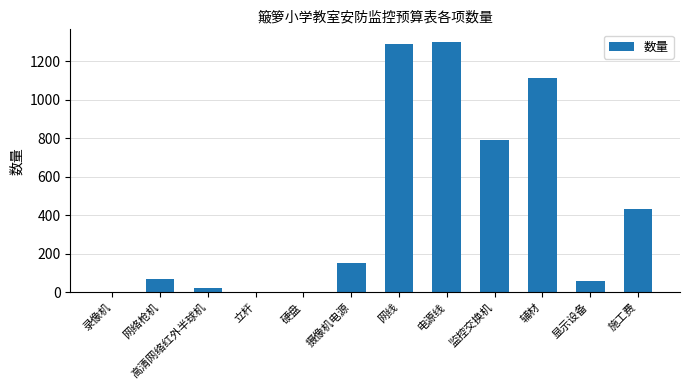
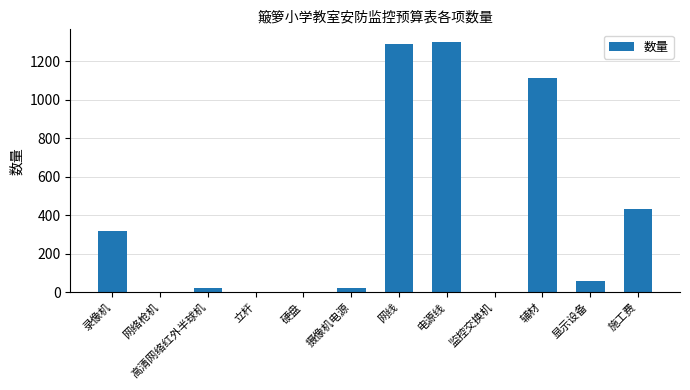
录像机: 0 -> 320
网络枪机: 70 -> 0
摄像机电源: 150 -> 20
监控交换机: 790 -> 0
